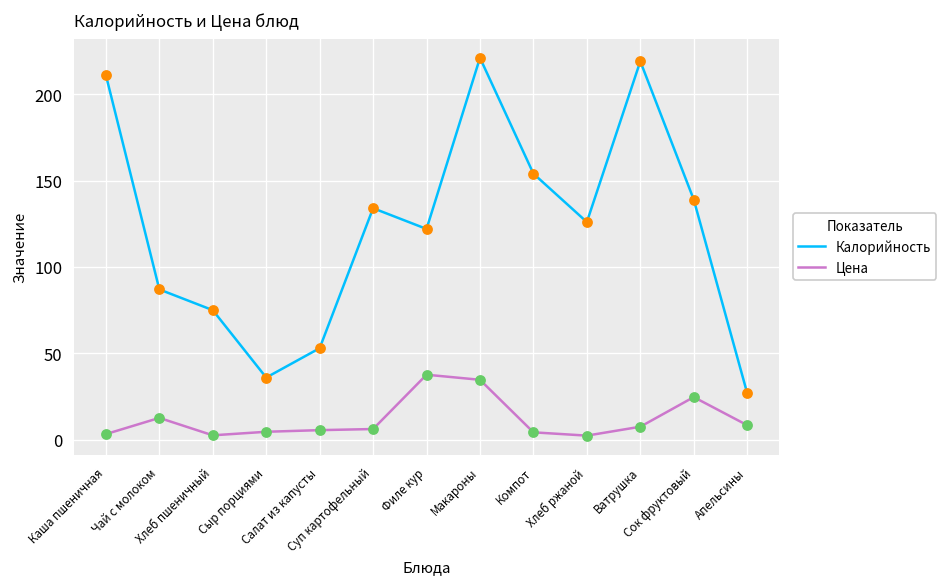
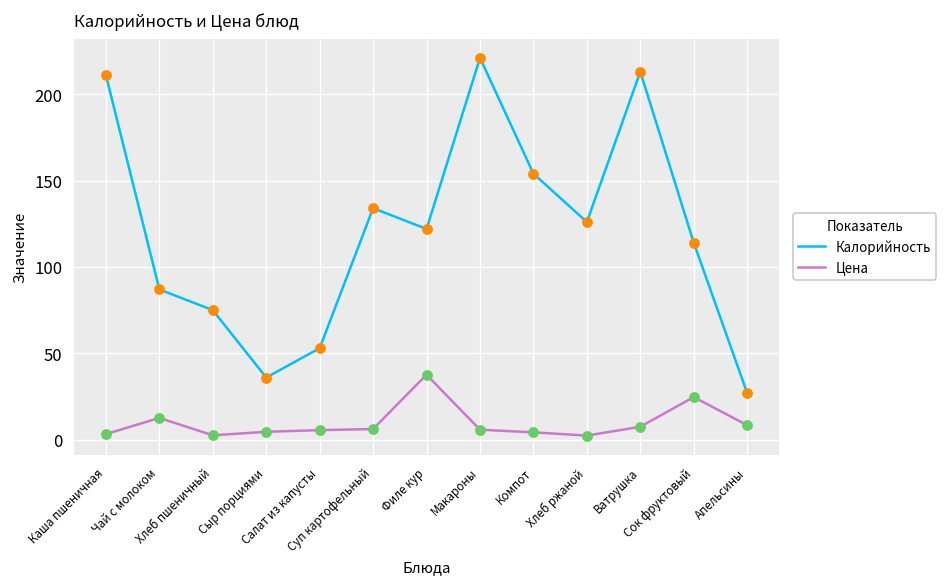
Цена, Макароны: 35 -> 6
Калорийность, Ватрушка: 219 -> 213
Калорийность, Сок фруктовый: 139 -> 114
